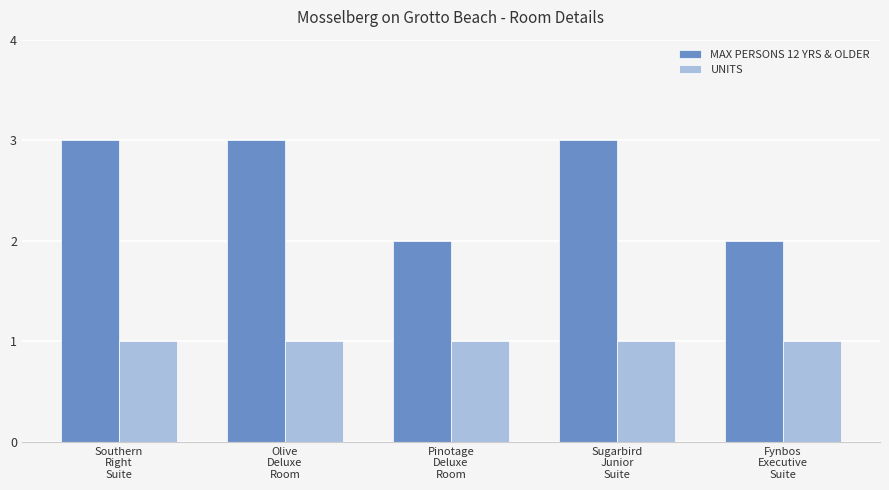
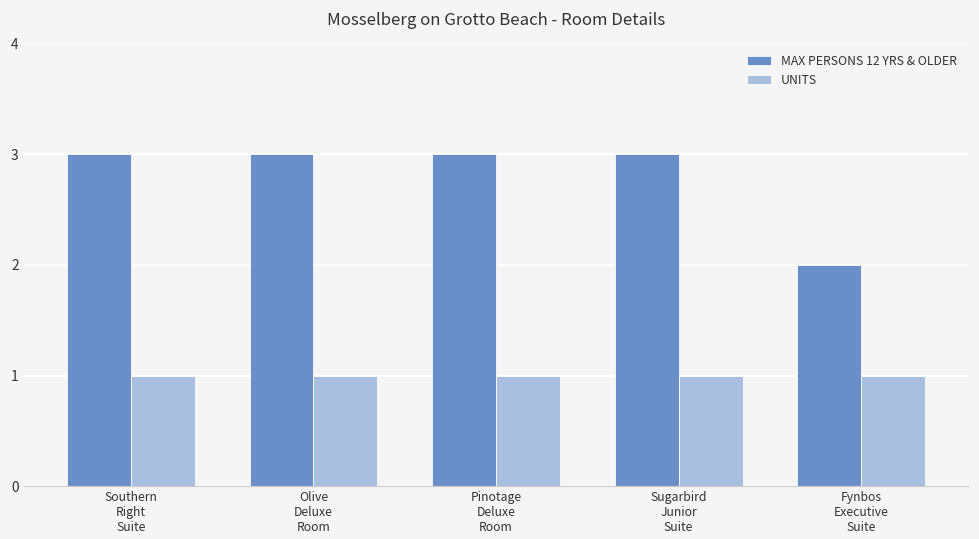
MAX PERSONS 12 YRS & OLDER, Pinotage Deluxe Room: 2 -> 3
